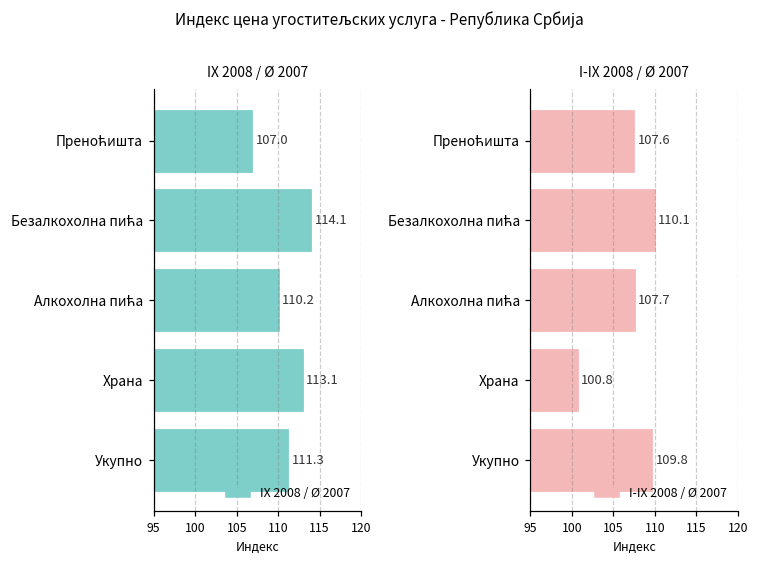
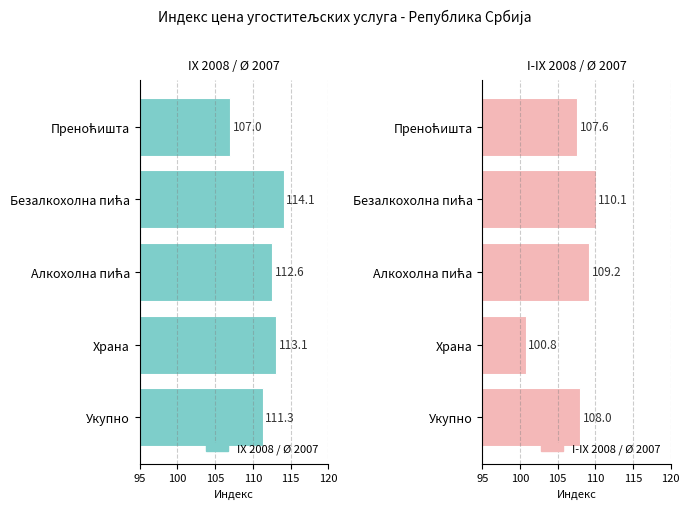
IX 2008 / Ø 2007, Алкохолна пића: 110.2 -> 112.6
I-IX 2008 / Ø 2007, Алкохолна пића: 107.7 -> 109.2
I-IX 2008 / Ø 2007, Укупно: 109.8 -> 108.0
